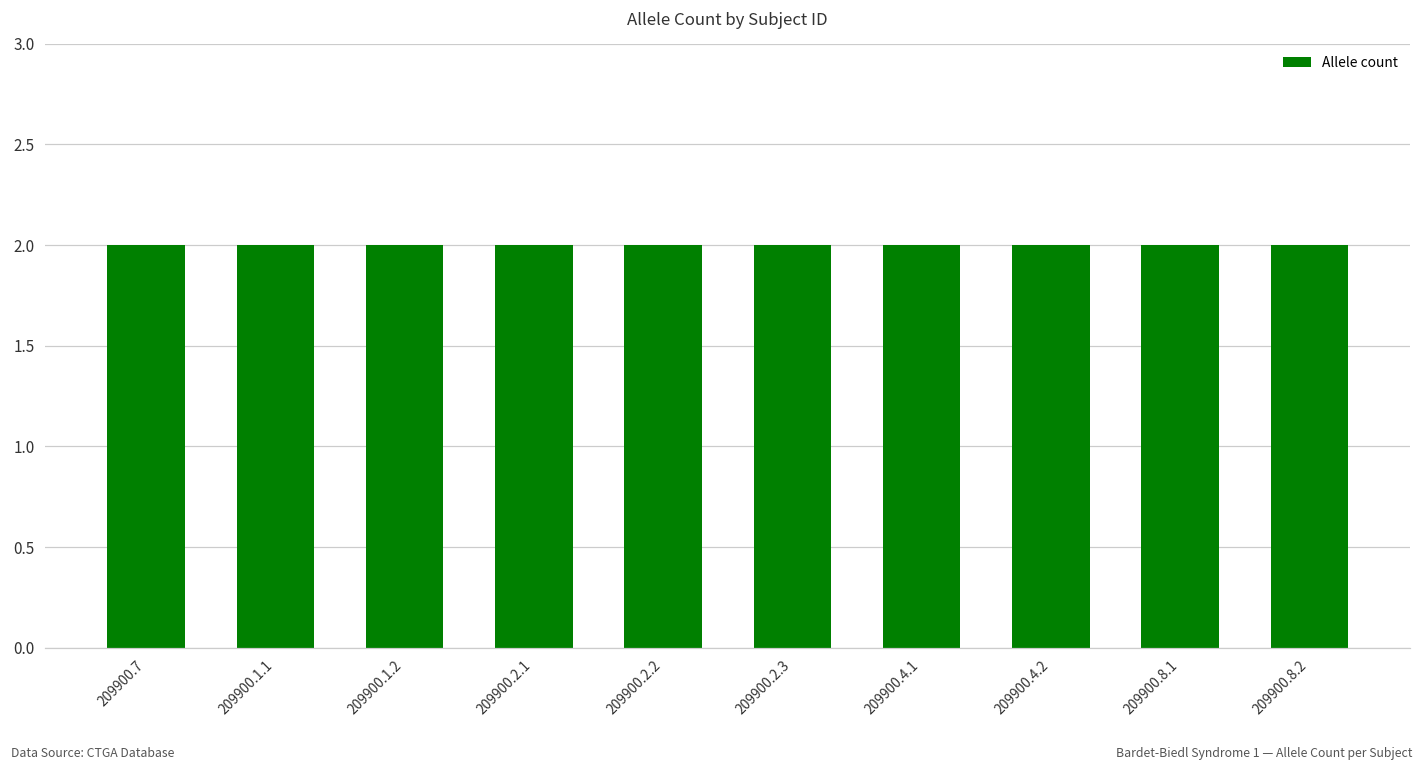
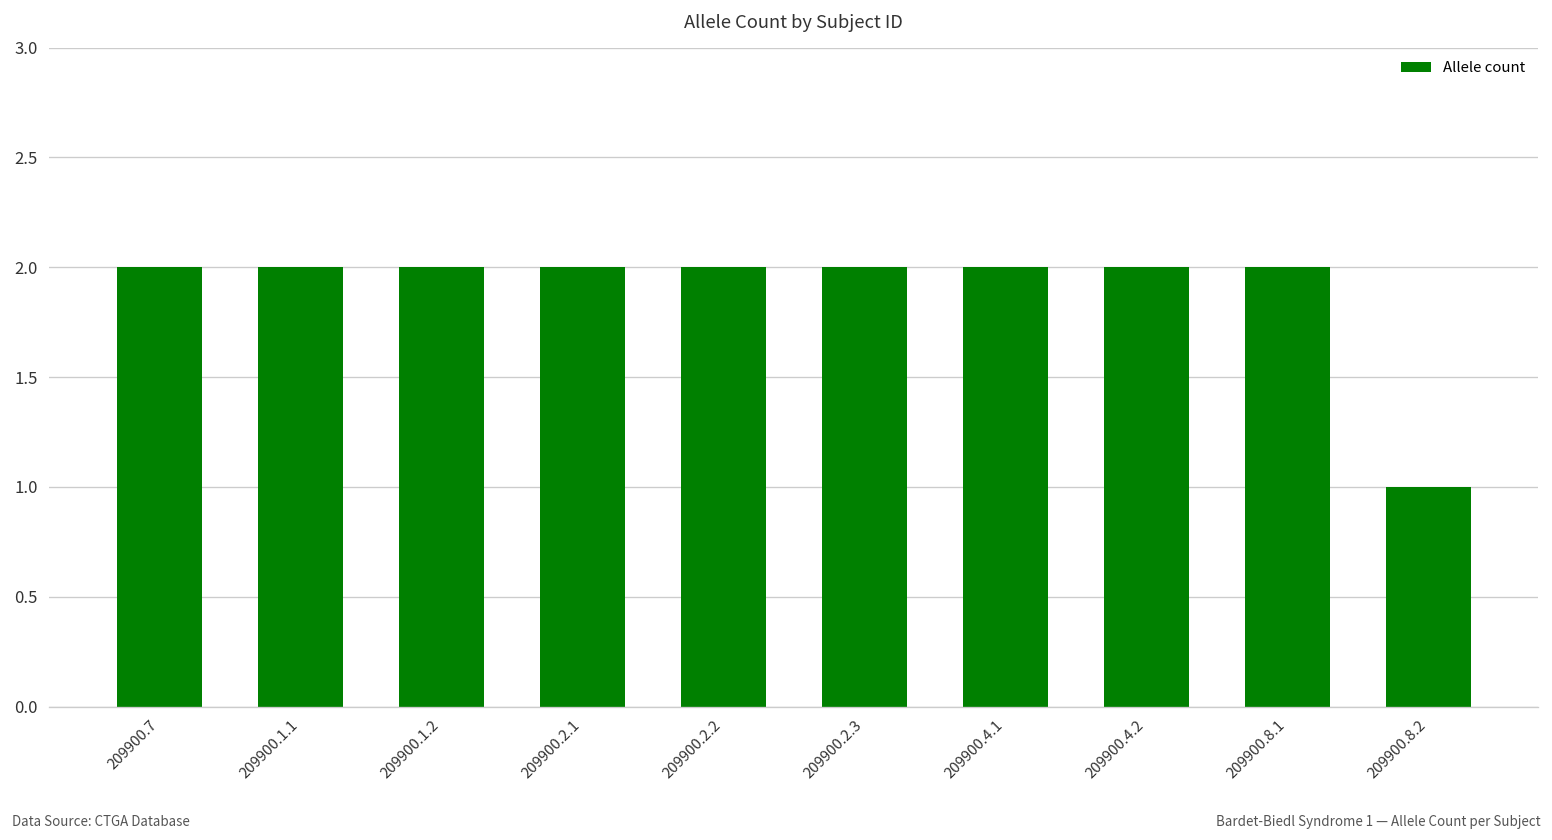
209900.8.2: 2 -> 1
